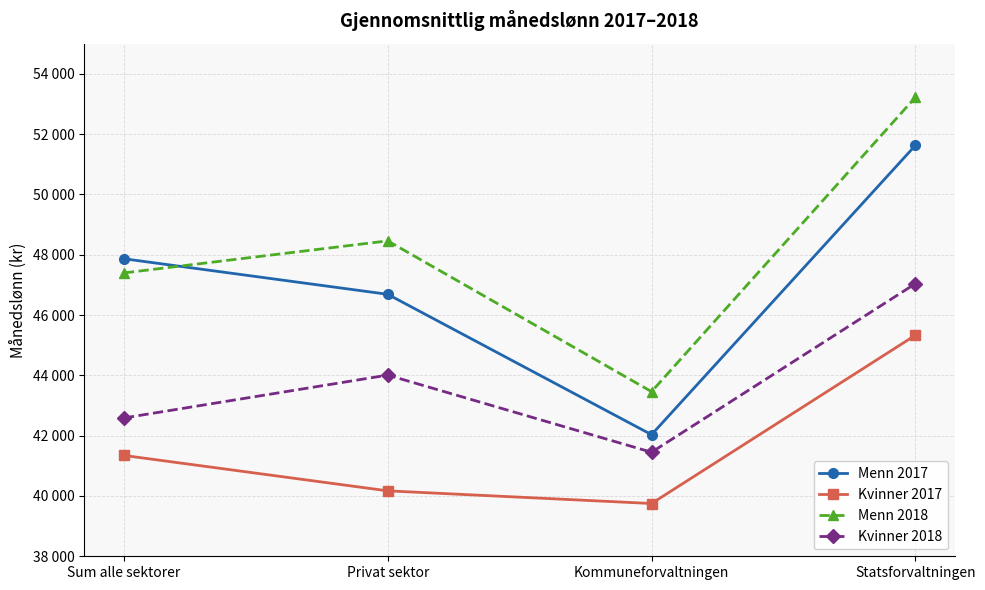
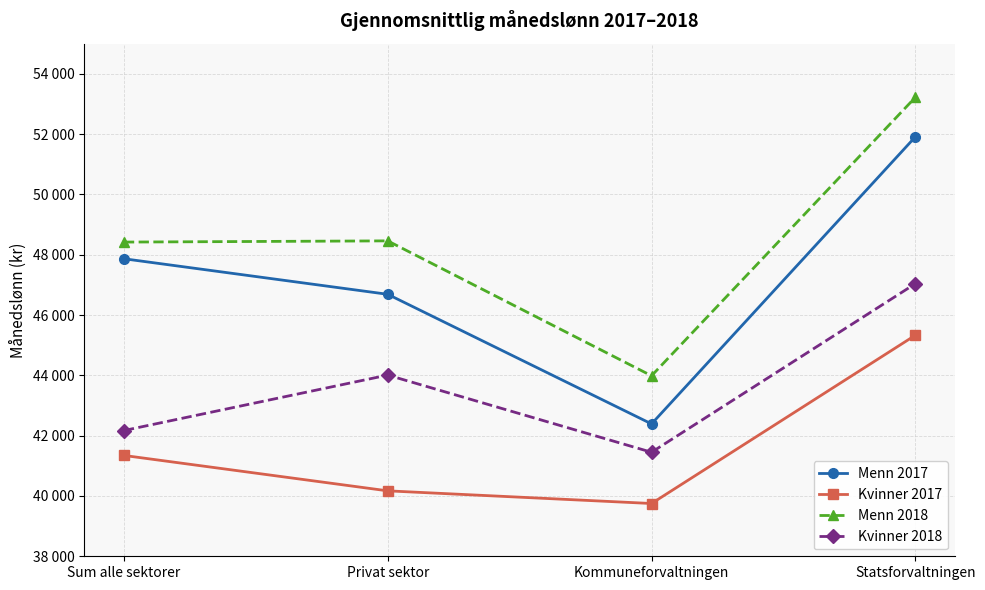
Menn 2018, Sum alle sektorer: 47400 -> 48400
Kvinner 2018, Sum alle sektorer: 42600 -> 42200
Menn 2017, Kommuneforvaltningen: 42000 -> 42400
Menn 2018, Kommuneforvaltningen: 43500 -> 44000
Menn 2017, Statsforvaltningen: 51600 -> 51900
